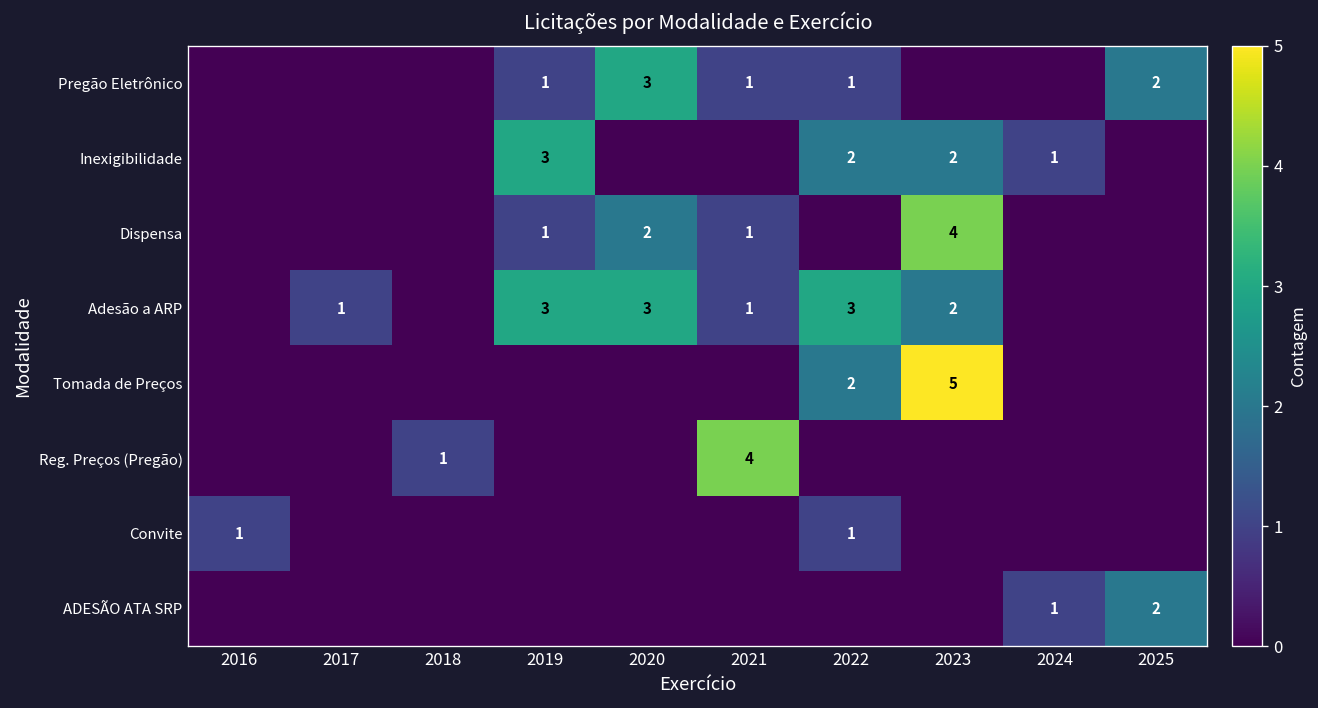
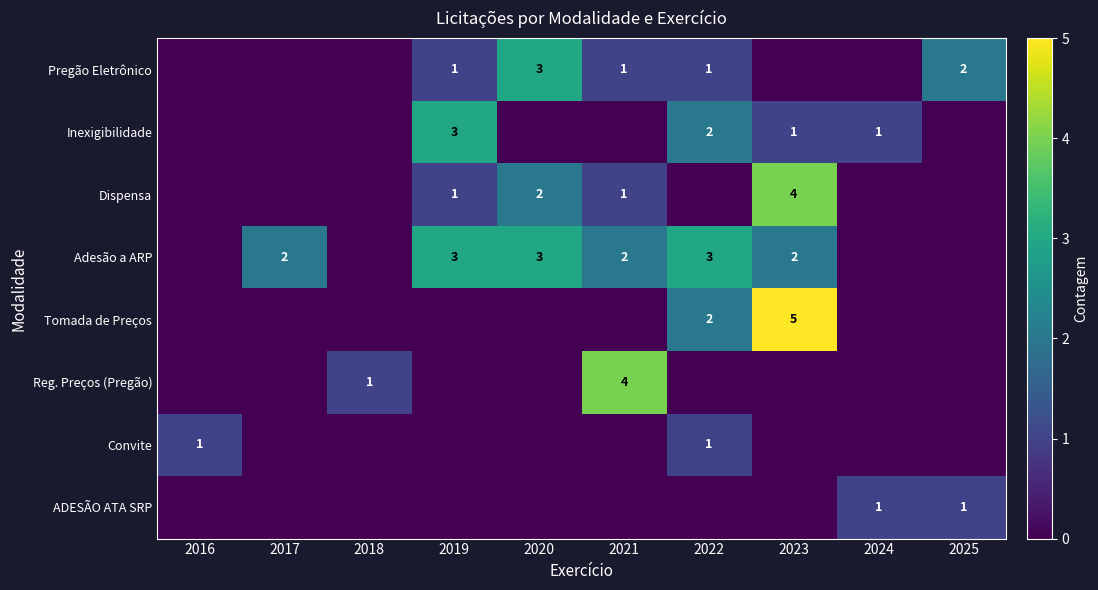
Inexigibilidade, 2023: 2 -> 1
Adesão a ARP, 2017: 1 -> 2
Adesão a ARP, 2021: 1 -> 2
ADESÃO ATA SRP, 2025: 2 -> 1
